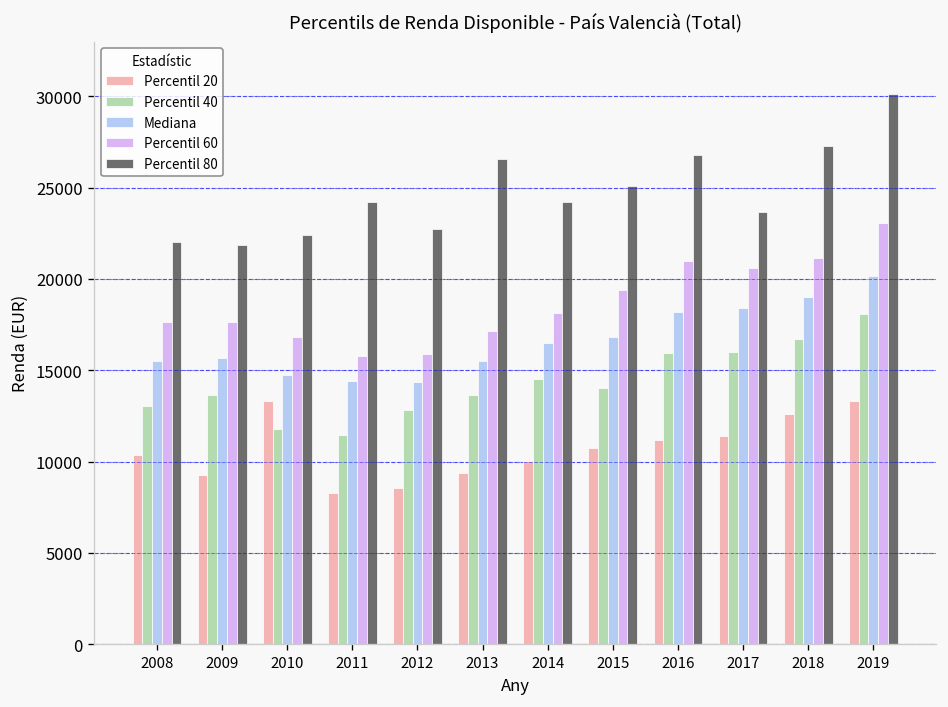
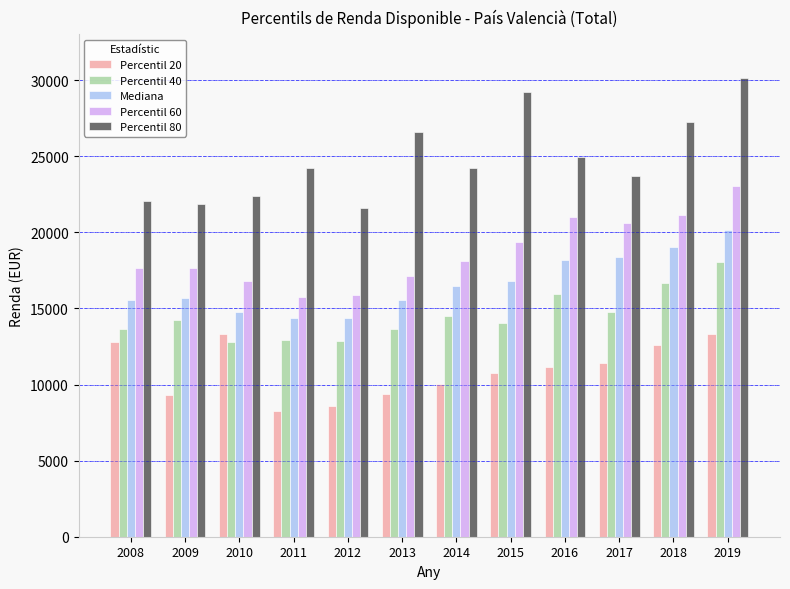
Percentil 20, 2008: 10400 -> 12800
Percentil 40, 2008: 13100 -> 13600
Percentil 40, 2009: 13600 -> 14200
Percentil 40, 2010: 11800 -> 12800
Percentil 40, 2011: 11500 -> 12900
Percentil 80, 2012: 22700 -> 21600
Percentil 80, 2015: 25100 -> 29200
Percentil 80, 2016: 26800 -> 24900
Percentil 40, 2017: 16000 -> 14800
